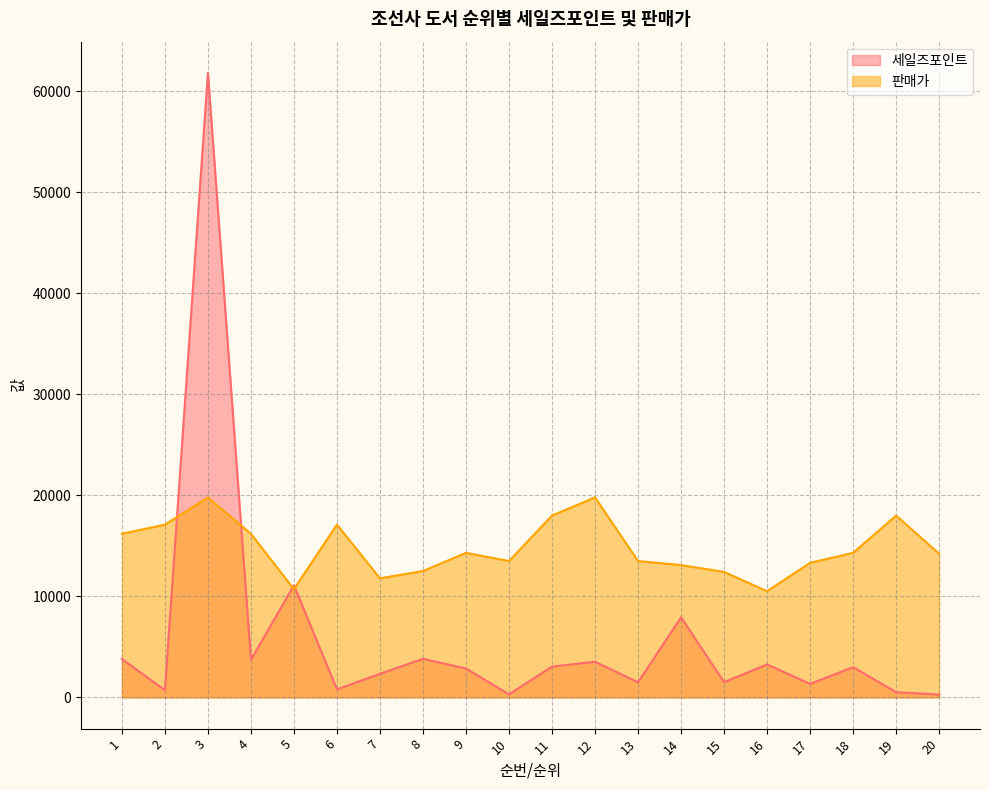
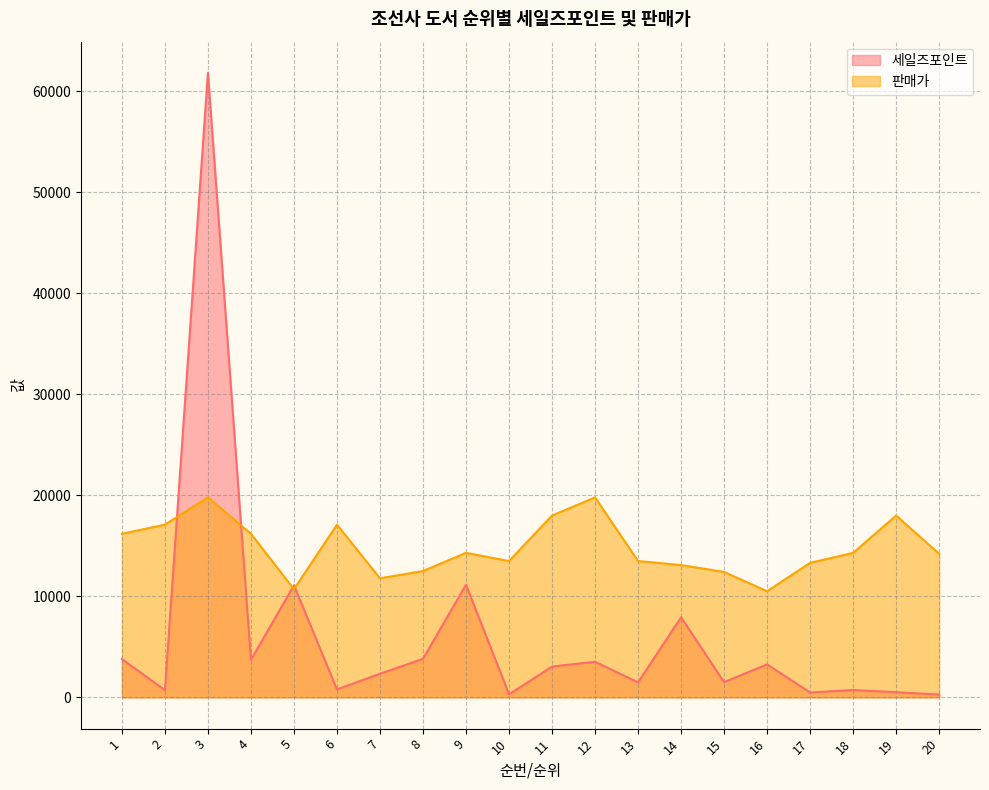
세일즈포인트, 9: 2900 -> 11200
세일즈포인트, 17: 1300 -> 500
세일즈포인트, 18: 3000 -> 700
